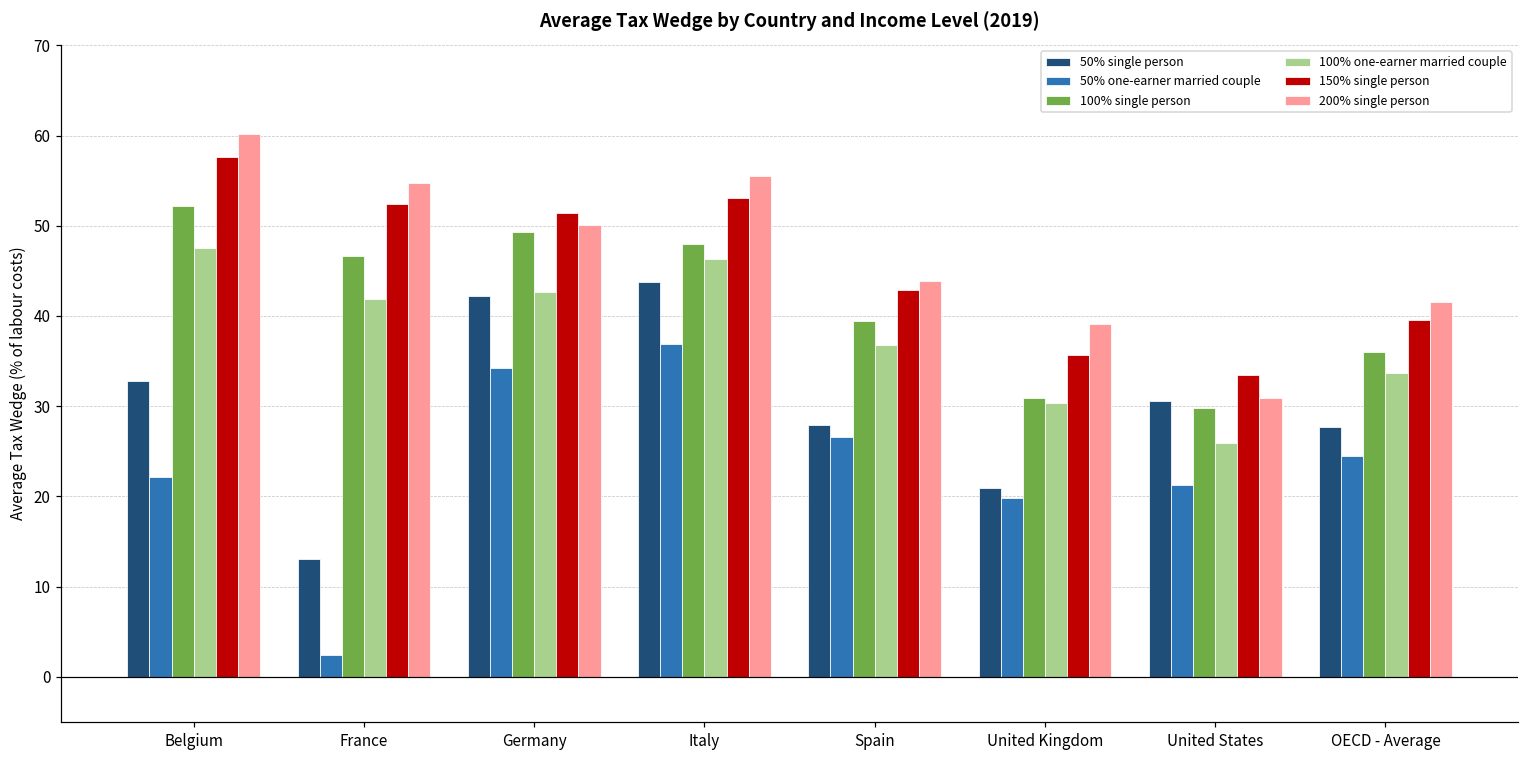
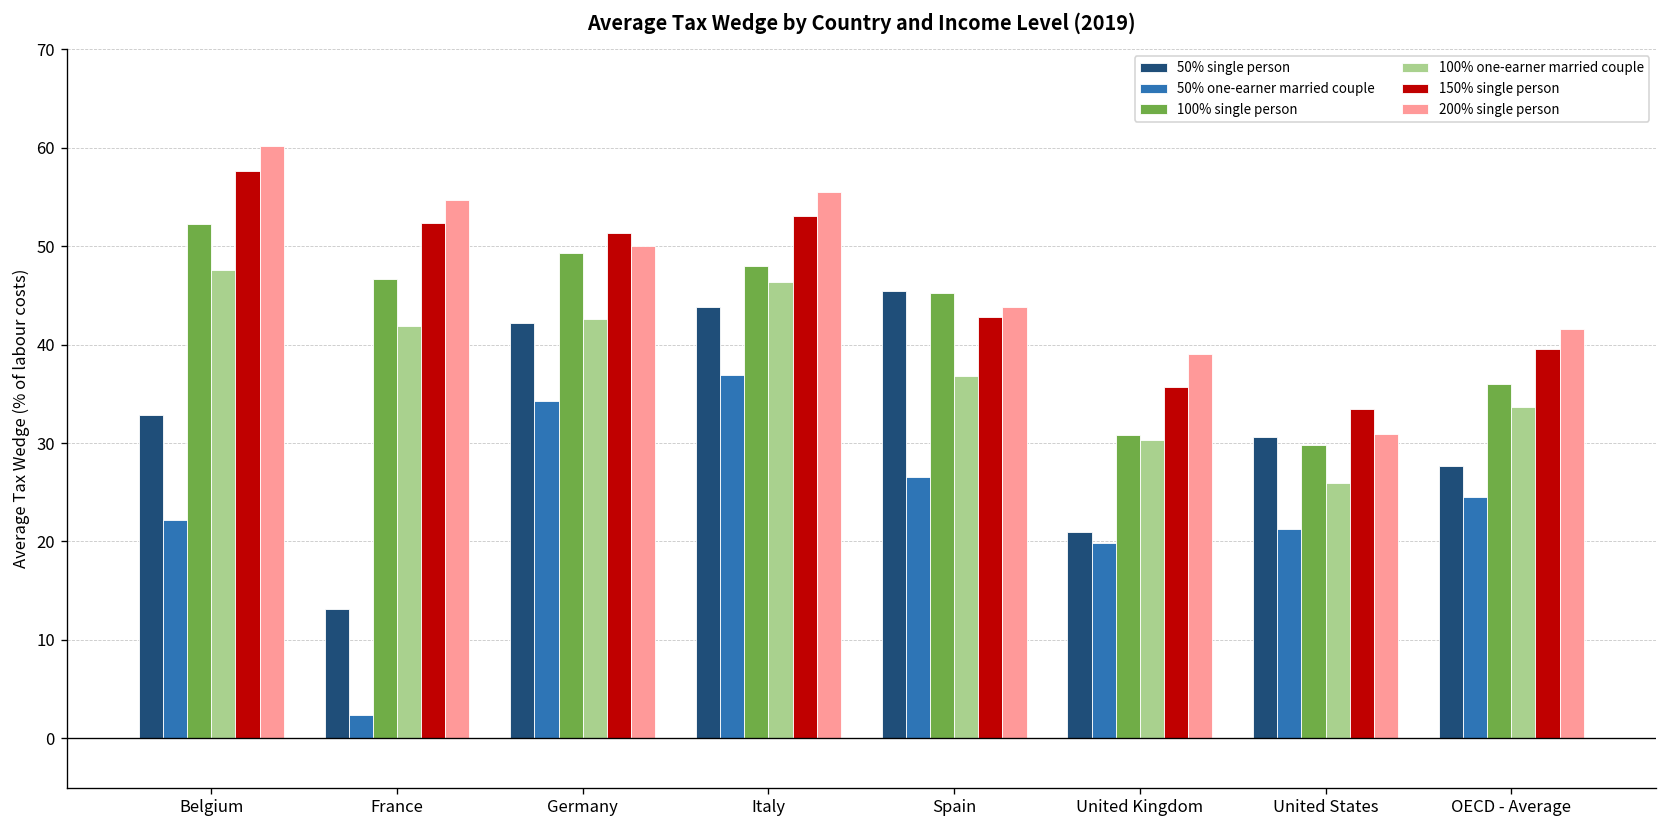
50% single person, Spain: 28 -> 45
100% single person, Spain: 39 -> 45
